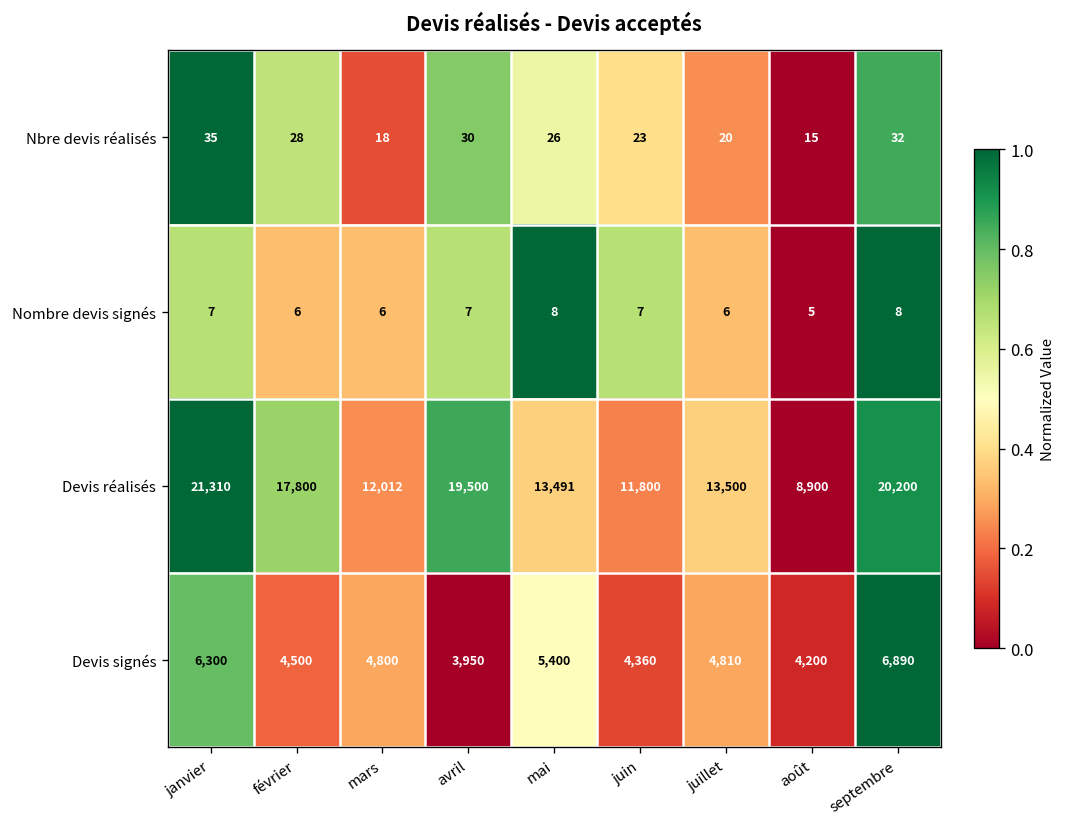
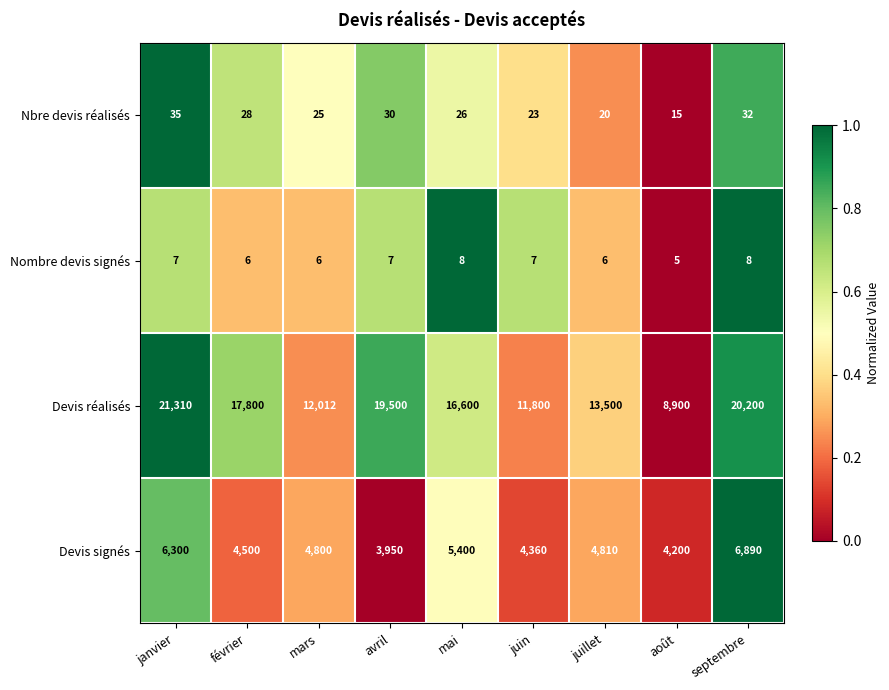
Nbre devis réalisés, mars: 18 -> 25
Devis réalisés, mai: 13,491 -> 16,600
